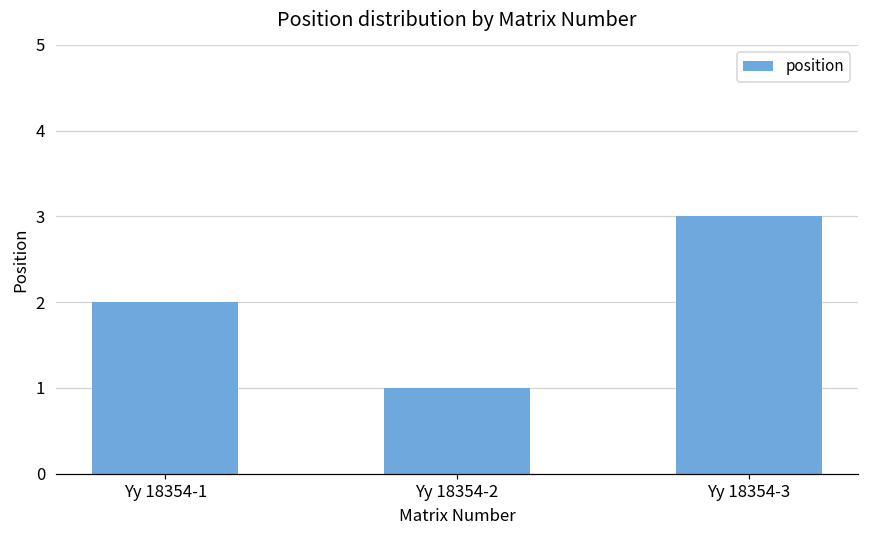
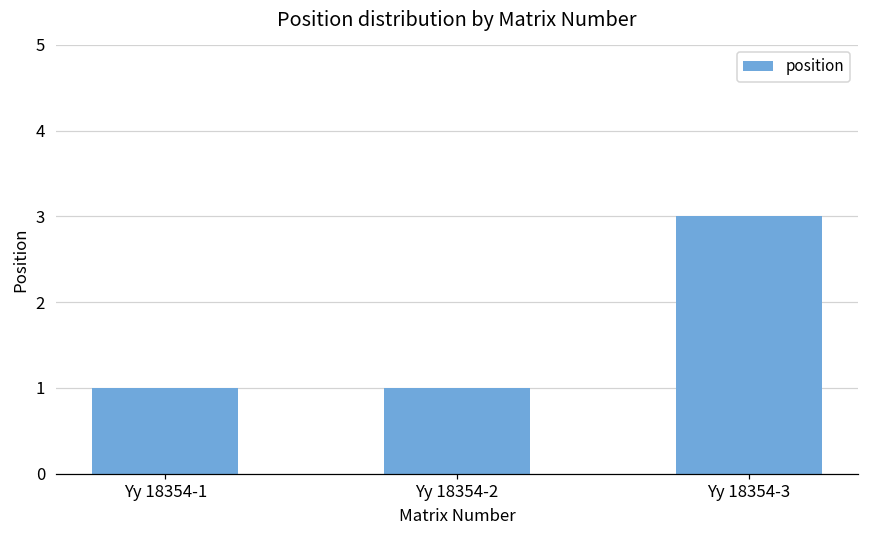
Yy 18354-1: 2 -> 1
